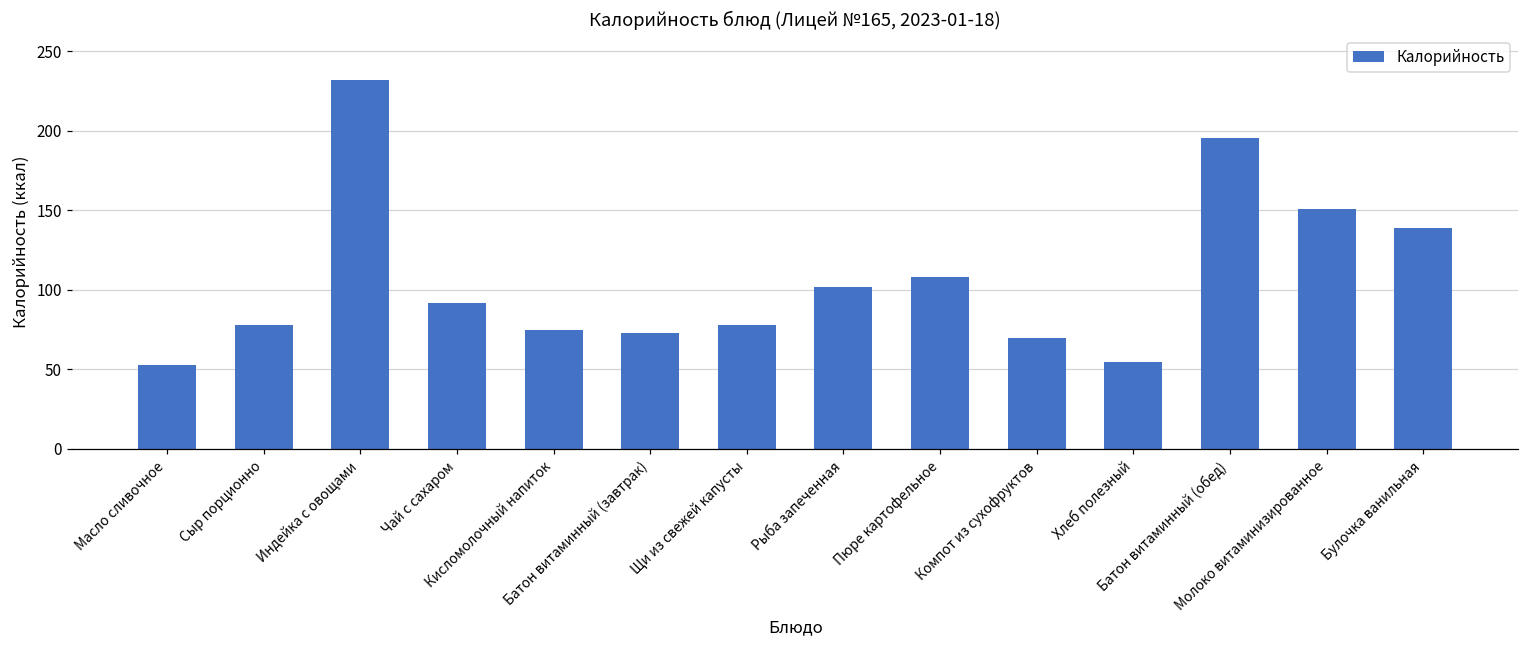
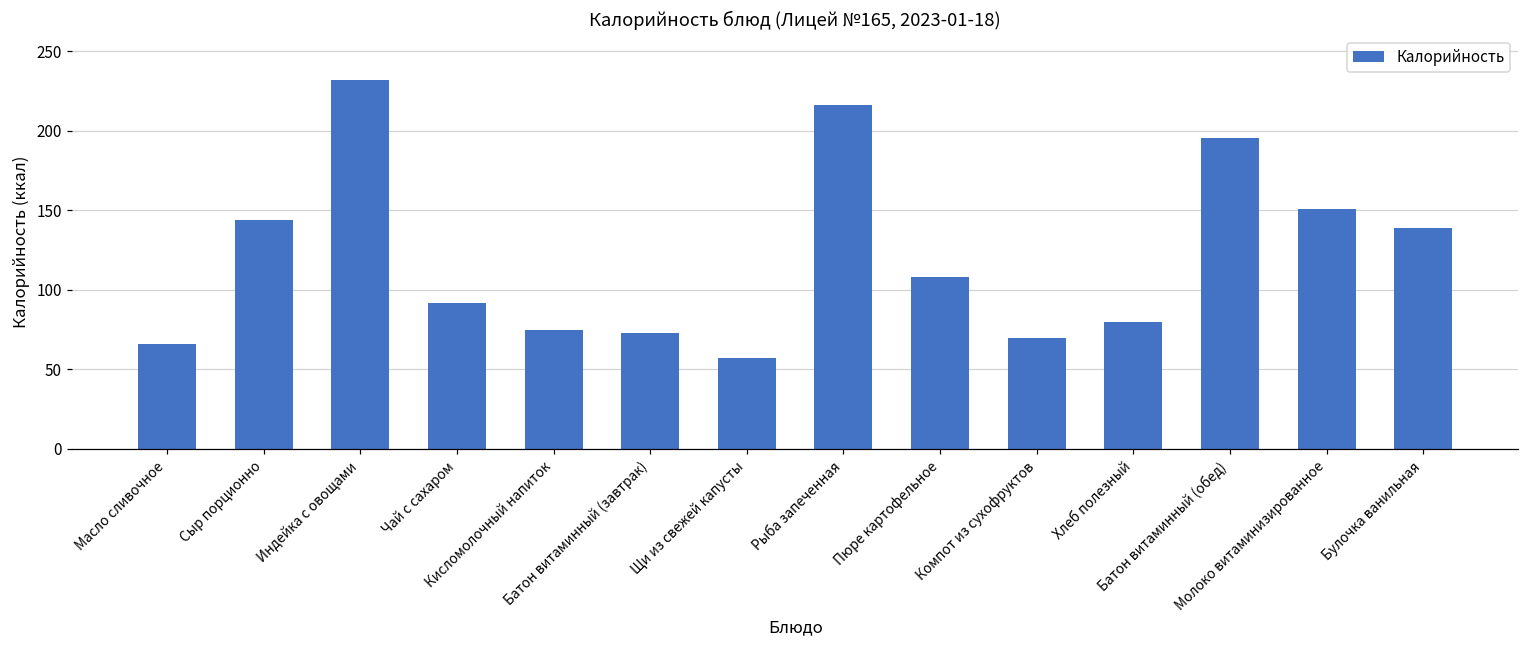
Масло сливочное: 53 -> 66
Сыр порционно: 78 -> 144
Щи из свежей капусты: 78 -> 57
Рыба запеченная: 102 -> 216
Хлеб полезный: 55 -> 80
